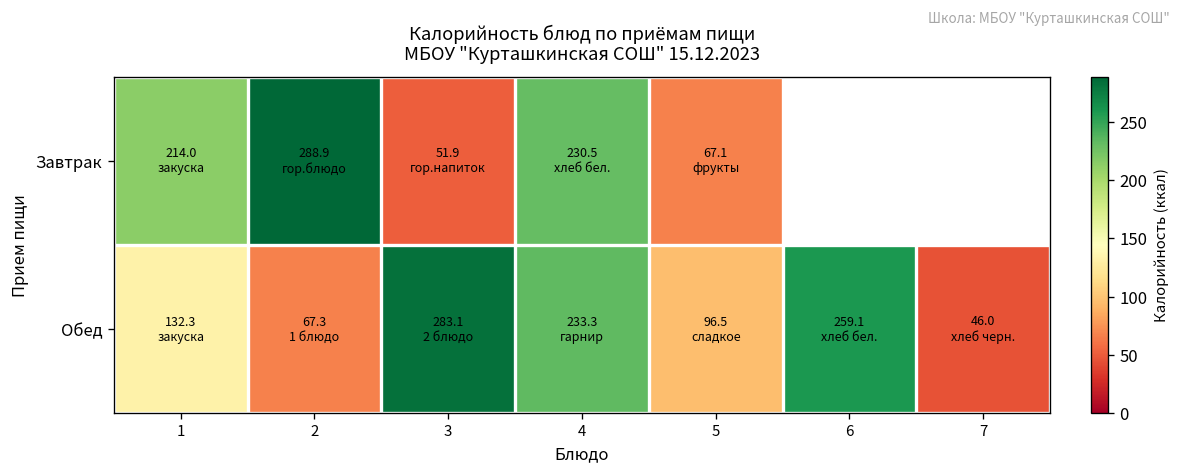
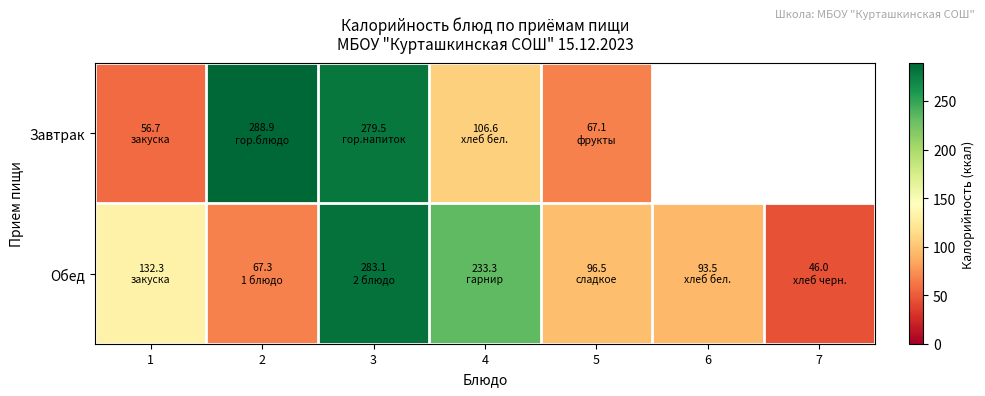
Завтрак, 1: 214.0 -> 56.7
Завтрак, 3: 51.9 -> 279.5
Завтрак, 4: 230.5 -> 106.6
Обед, 6: 259.1 -> 93.5
